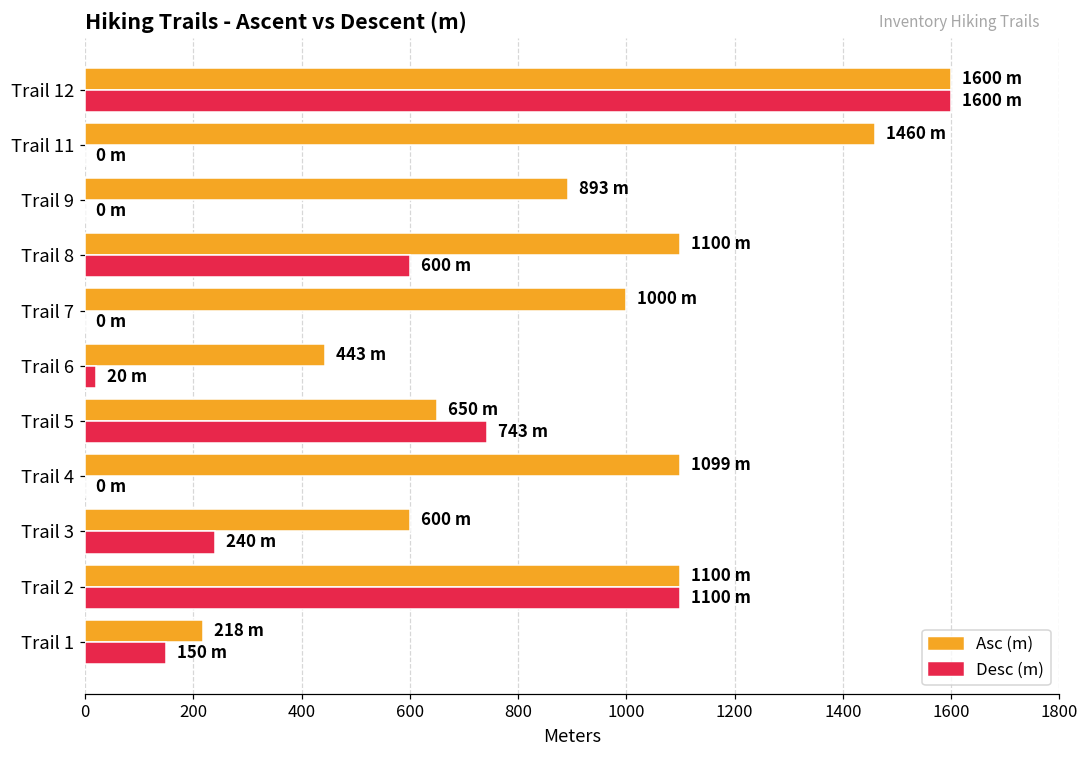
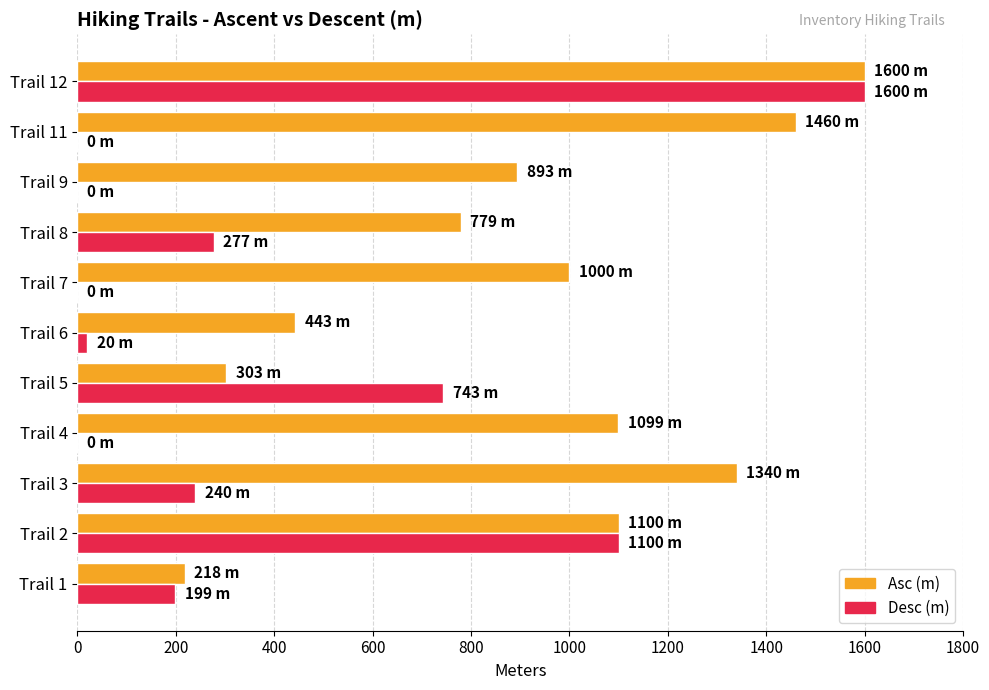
Asc (m), Trail 8: 1100 -> 779
Desc (m), Trail 8: 600 -> 277
Asc (m), Trail 5: 650 -> 303
Asc (m), Trail 3: 600 -> 1340
Desc (m), Trail 1: 150 -> 199
